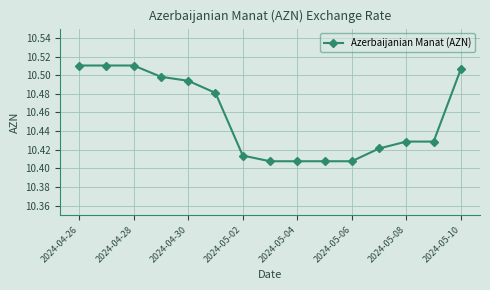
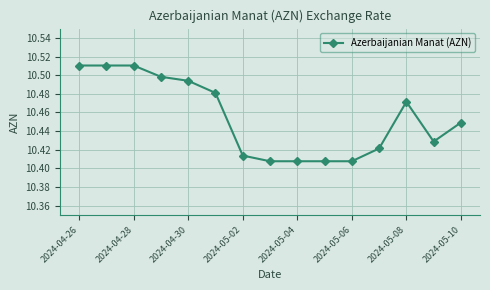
2024-05-08: 10.43 -> 10.47
2024-05-10: 10.51 -> 10.45
